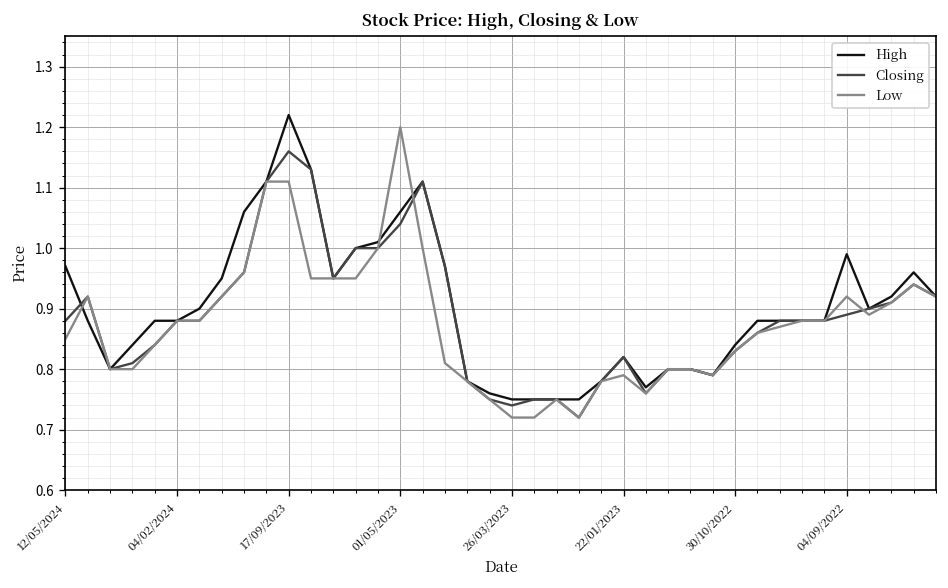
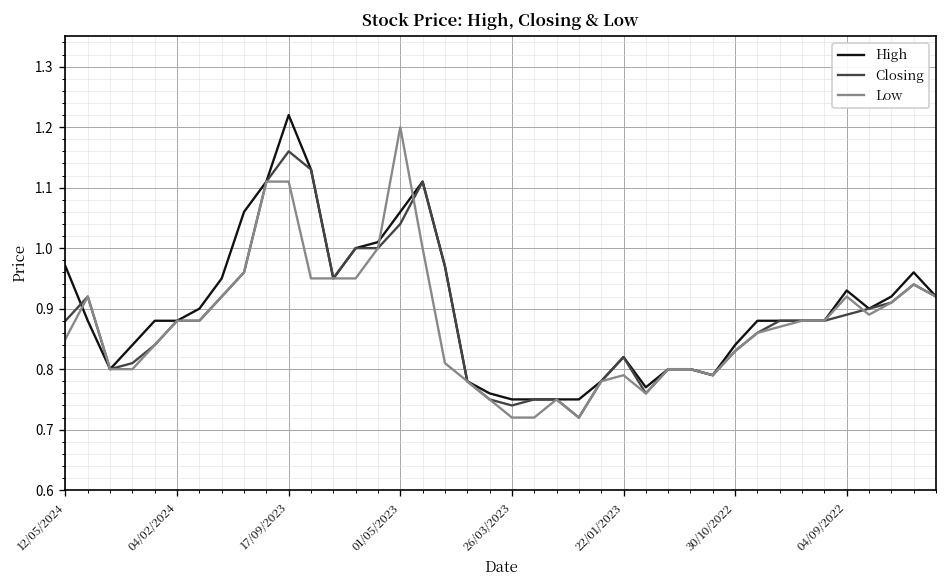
High, 04/09/2022: 0.99 -> 0.93
